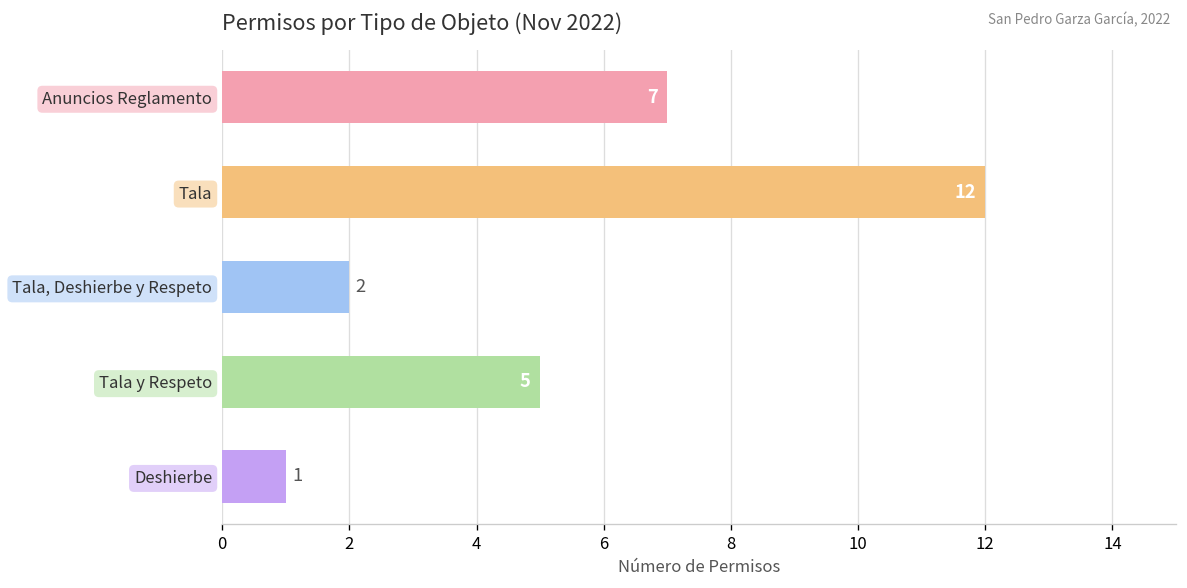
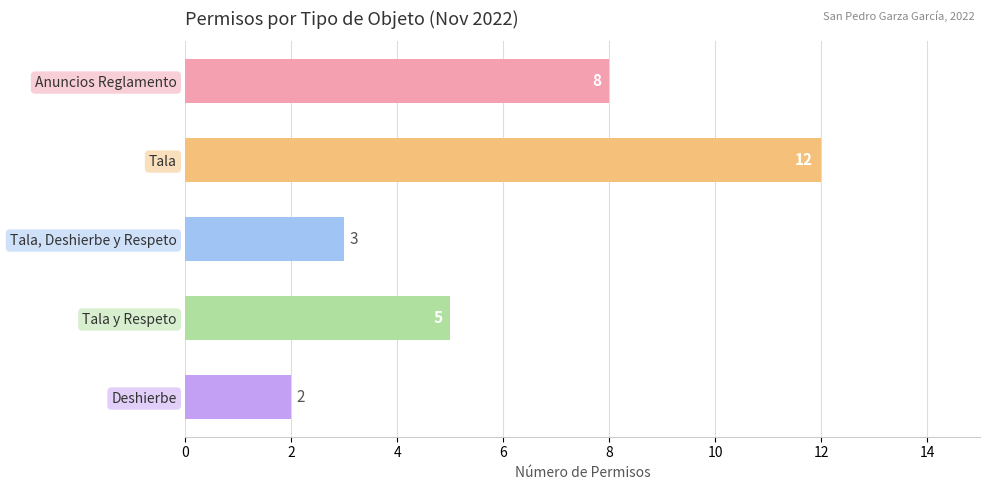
Anuncios Reglamento: 7 -> 8
Tala, Deshierbe y Respeto: 2 -> 3
Deshierbe: 1 -> 2
